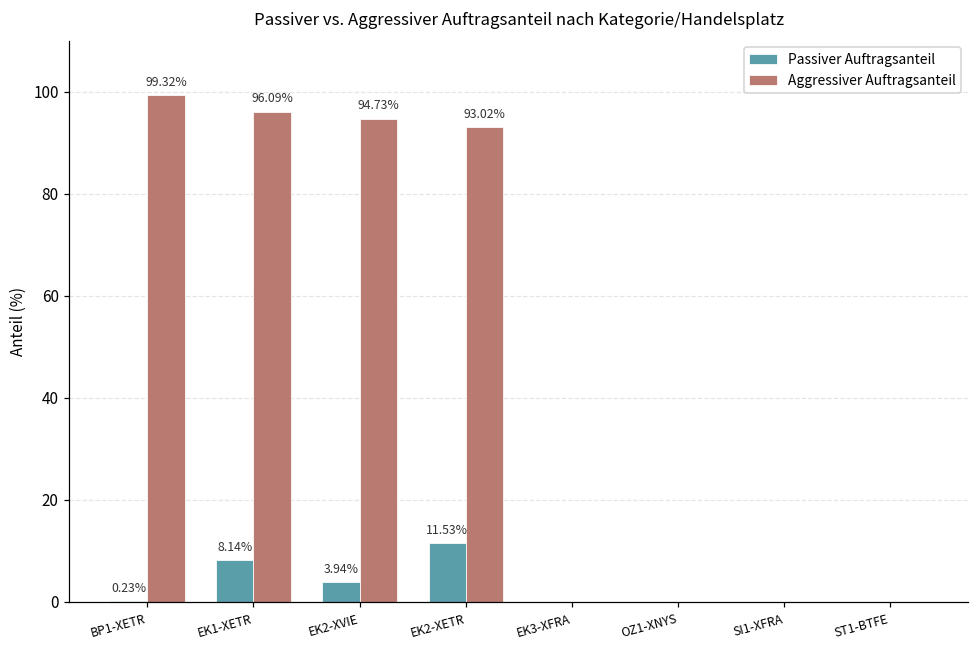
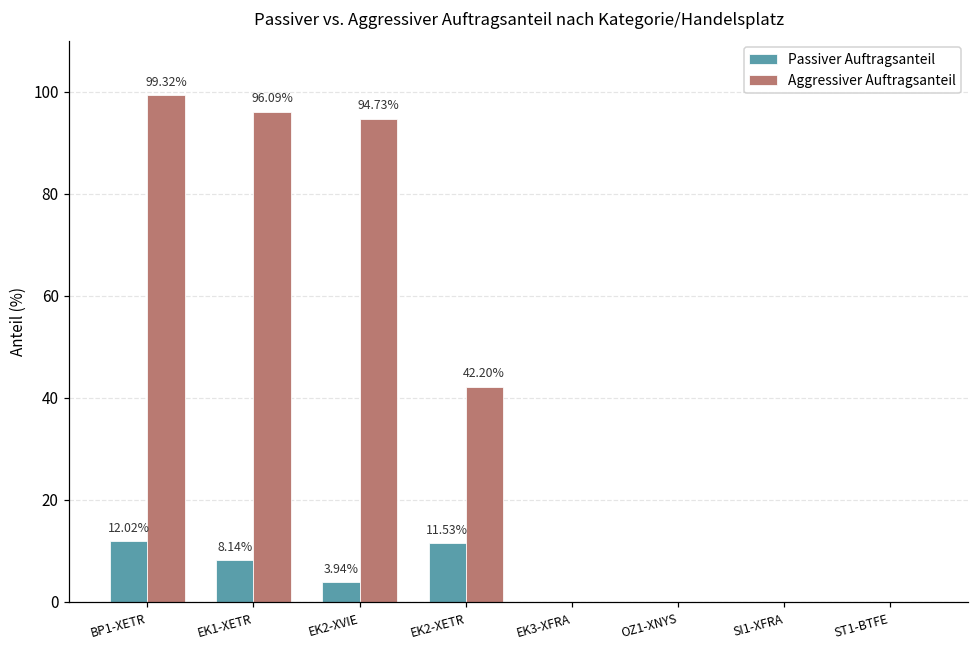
Passiver Auftragsanteil, BP1-XETR: 0.23% -> 12.02%
Aggressiver Auftragsanteil, EK2-XETR: 93.02% -> 42.20%
